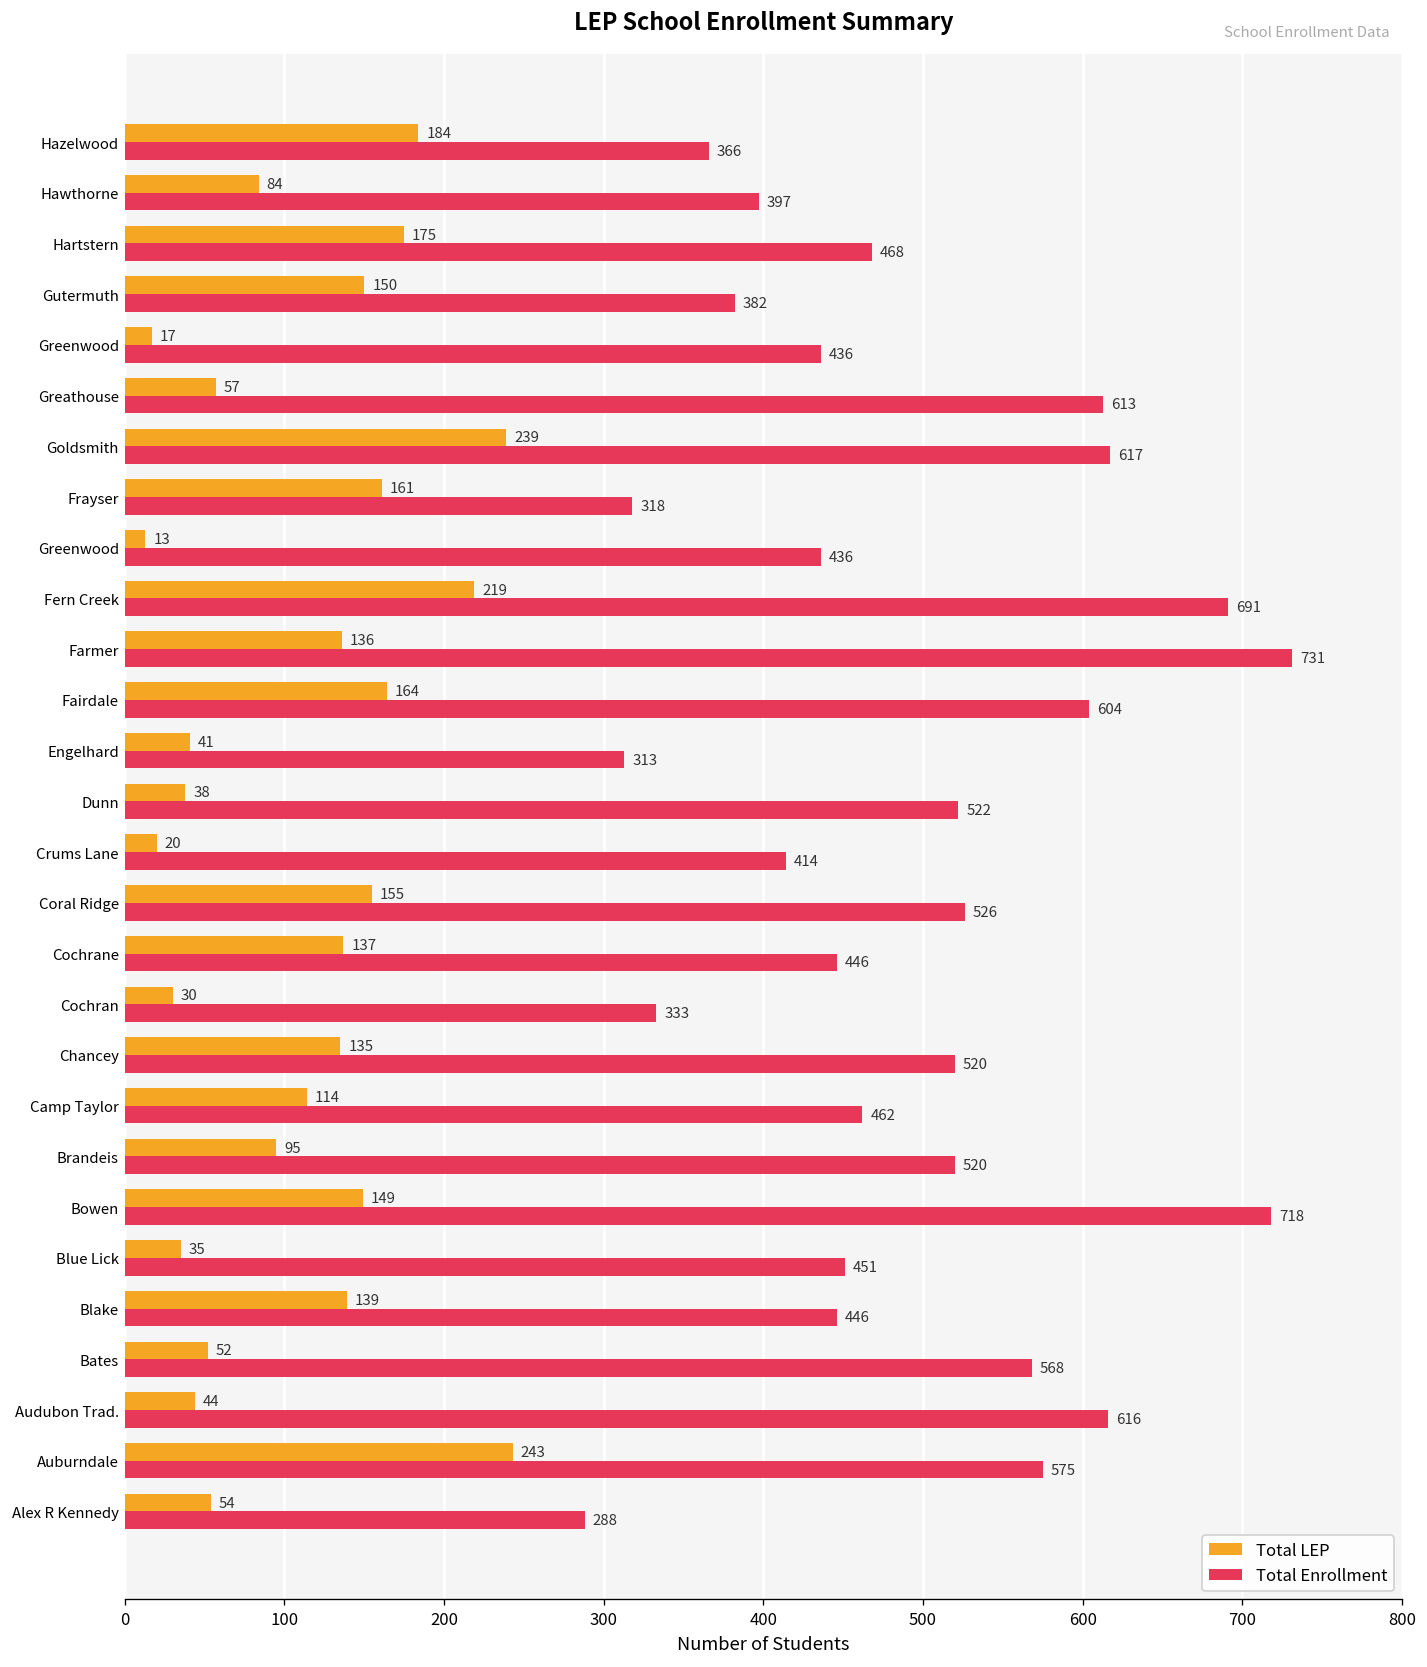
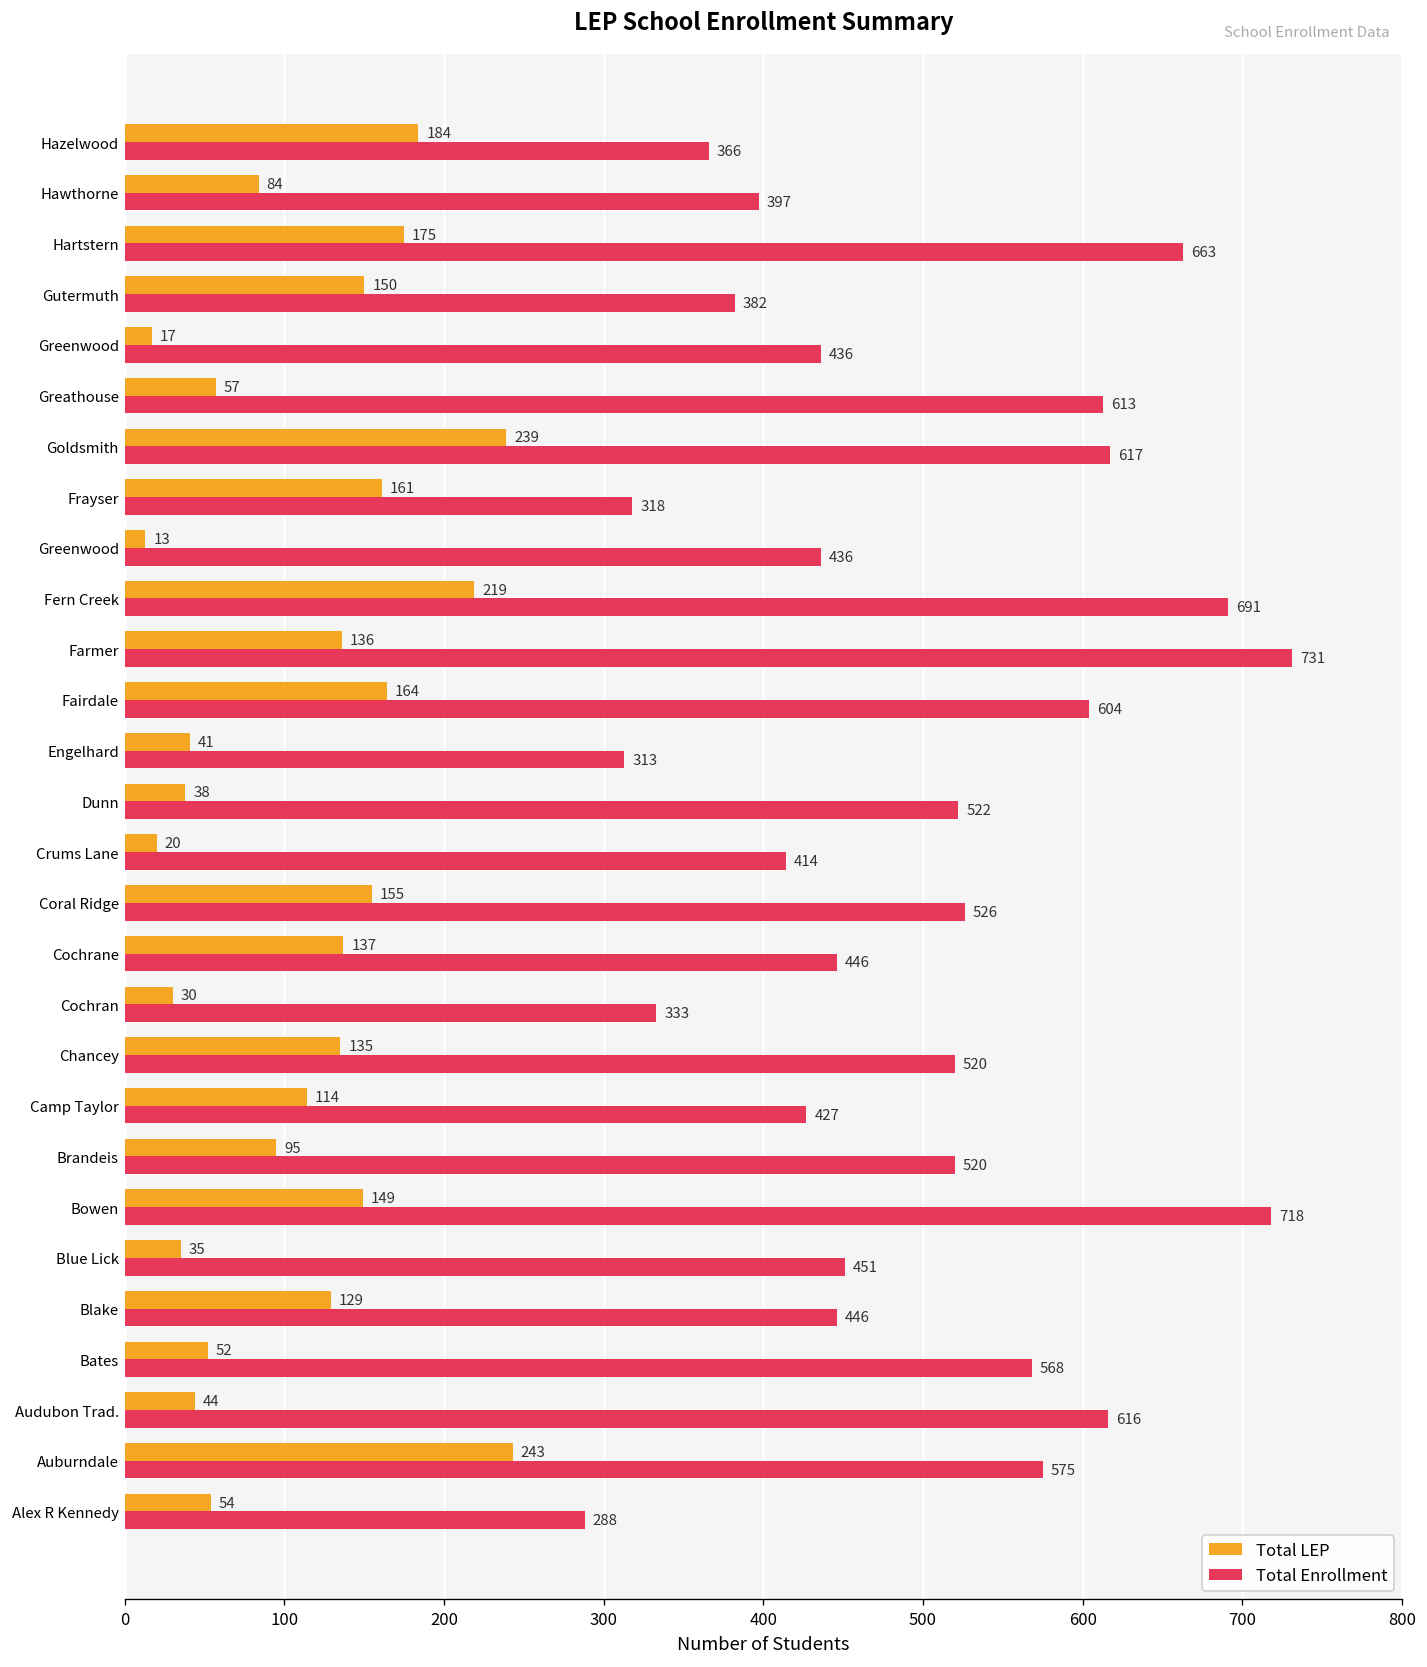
Total Enrollment, Hartstern: 468 -> 663
Total Enrollment, Camp Taylor: 462 -> 427
Total LEP, Blake: 139 -> 129
